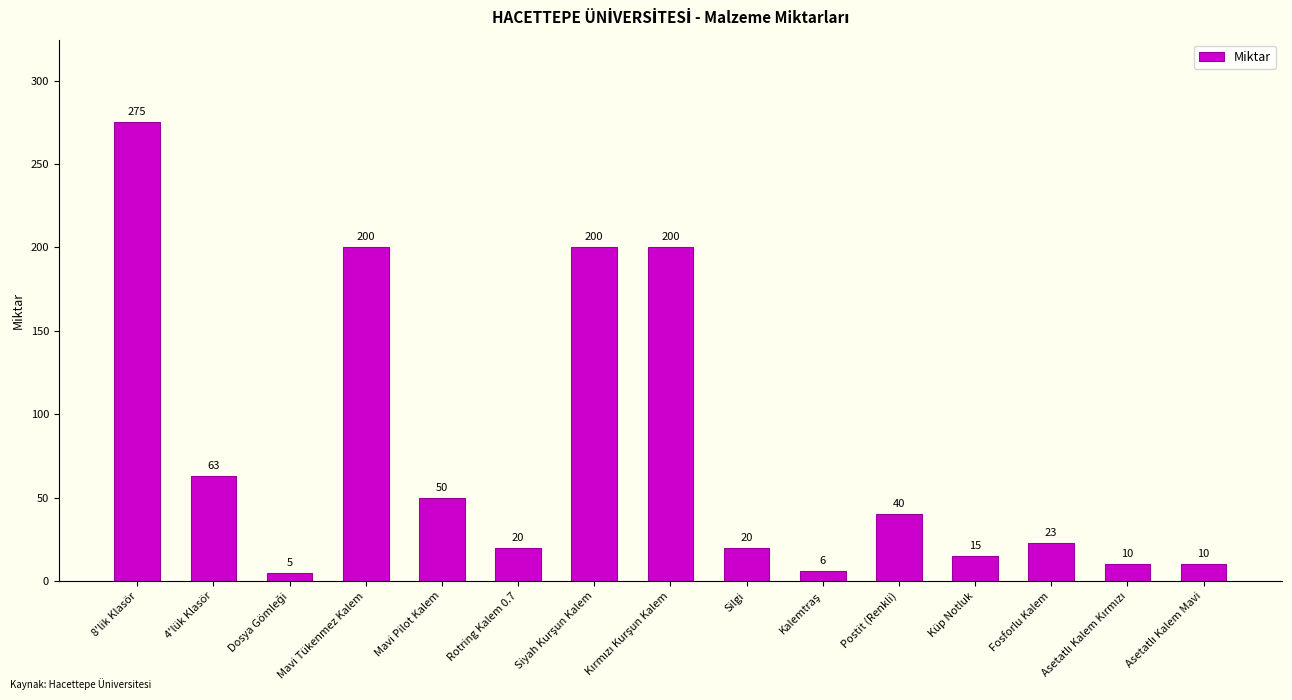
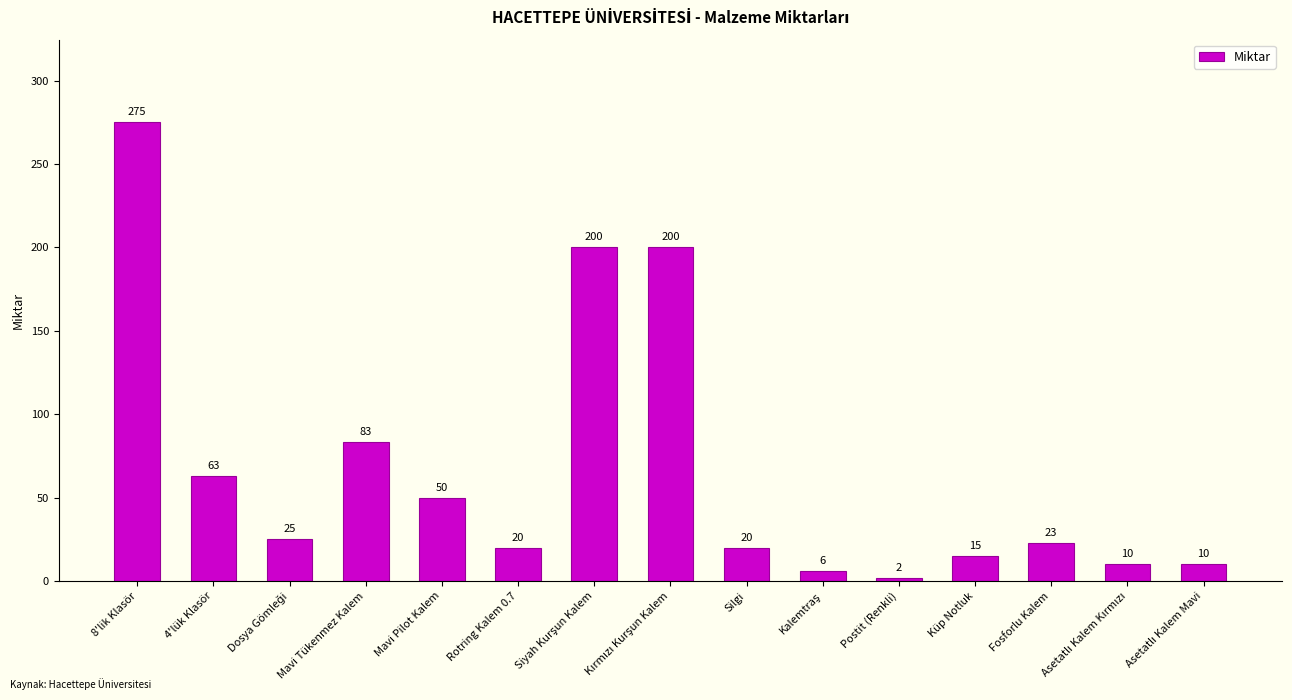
Dosya Gömleği: 5 -> 25
Mavi Tükenmez Kalem: 200 -> 83
Postit (Renkli): 40 -> 2
